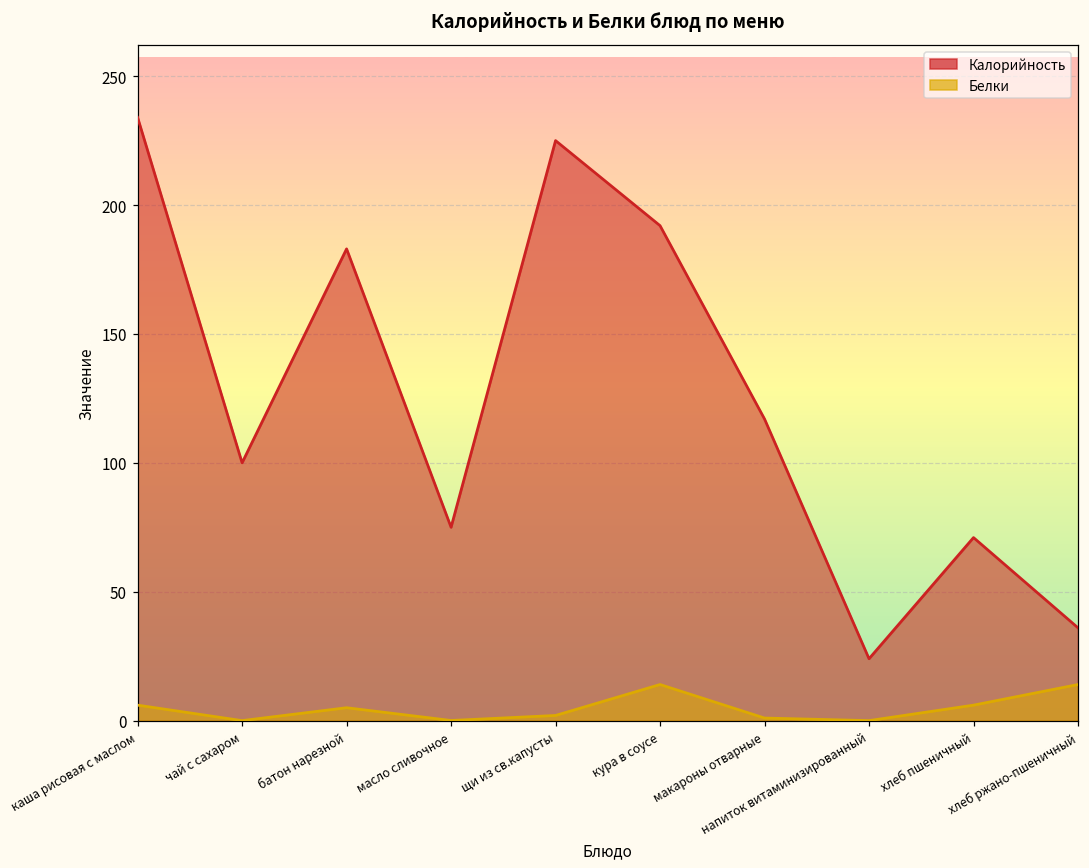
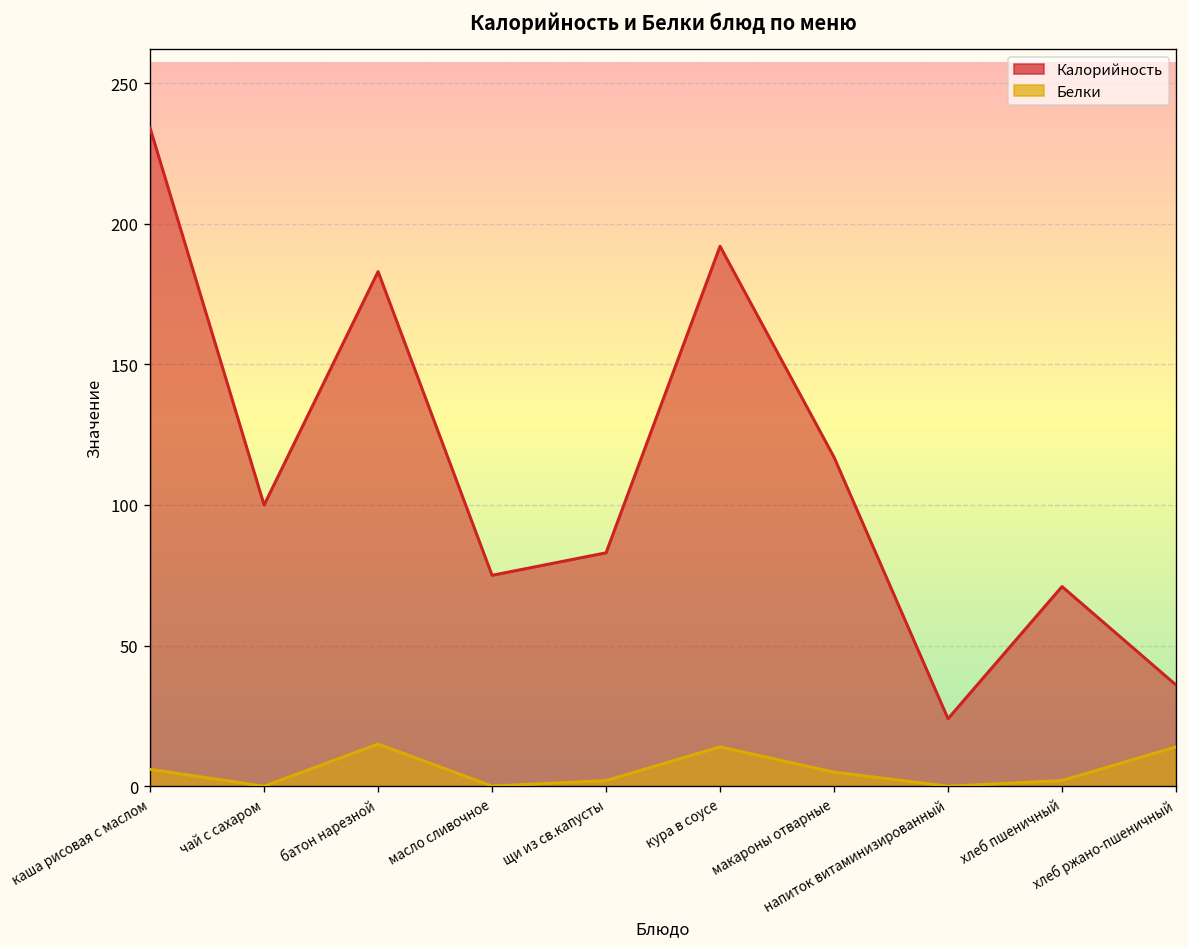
Белки, батон нарезной: 5 -> 15
Калорийность, щи из св.капусты: 225 -> 83
Белки, макароны отварные: 1 -> 5
Белки, хлеб пшеничный: 6 -> 2
